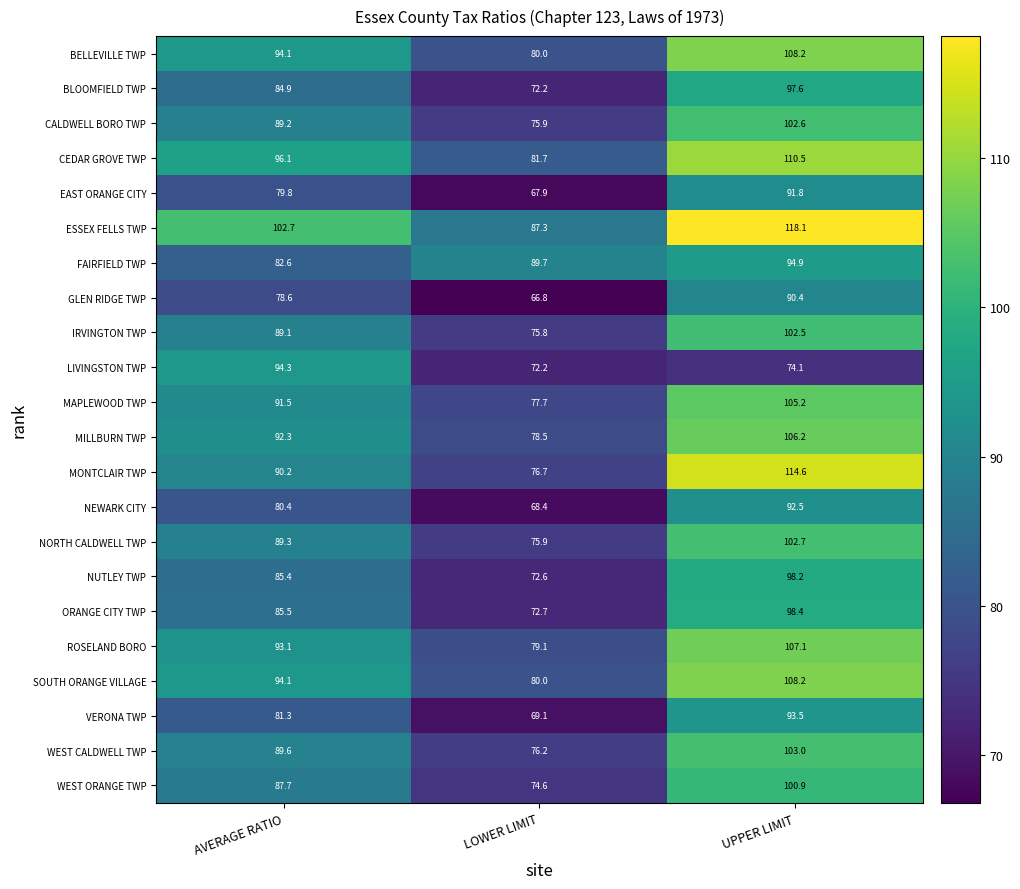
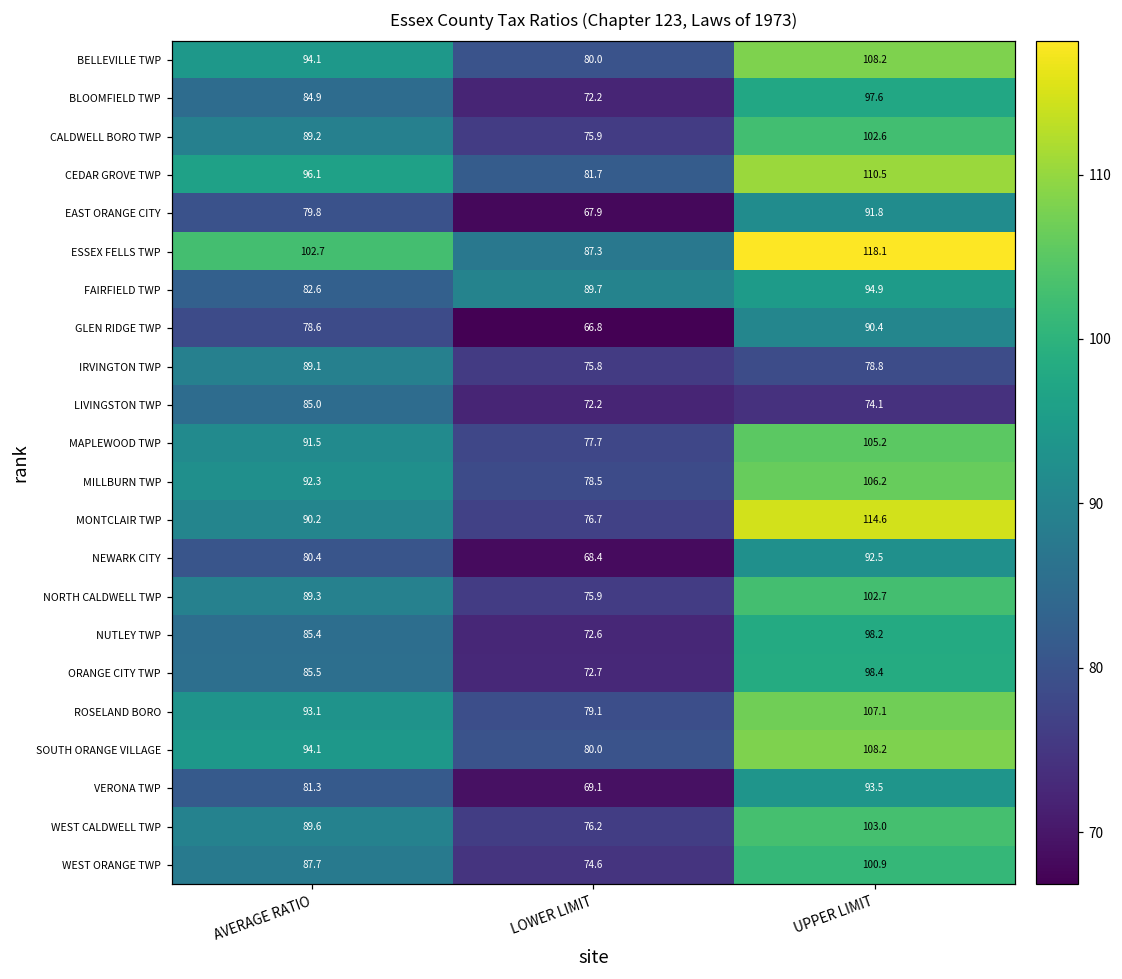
IRVINGTON TWP, UPPER LIMIT: 102.5 -> 78.8
LIVINGSTON TWP, AVERAGE RATIO: 94.3 -> 85.0
